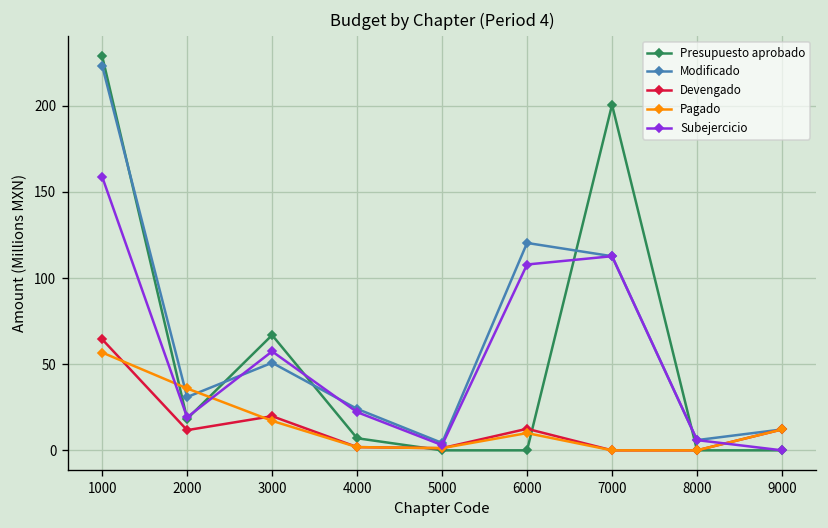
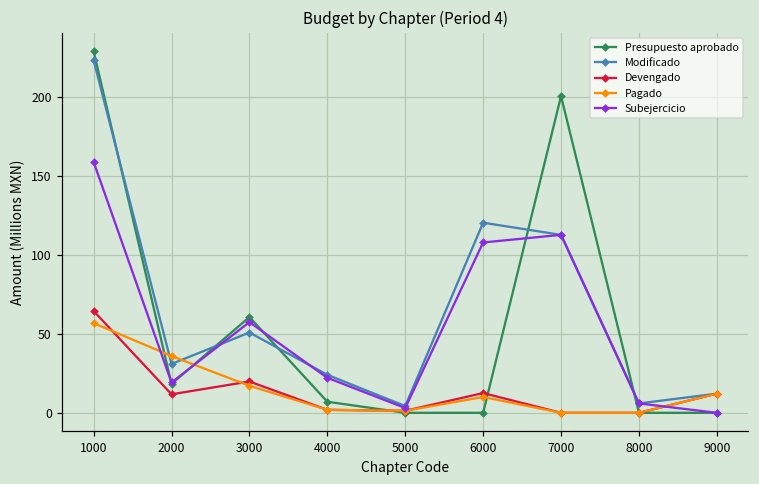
Presupuesto aprobado, 3000: 67 -> 61
